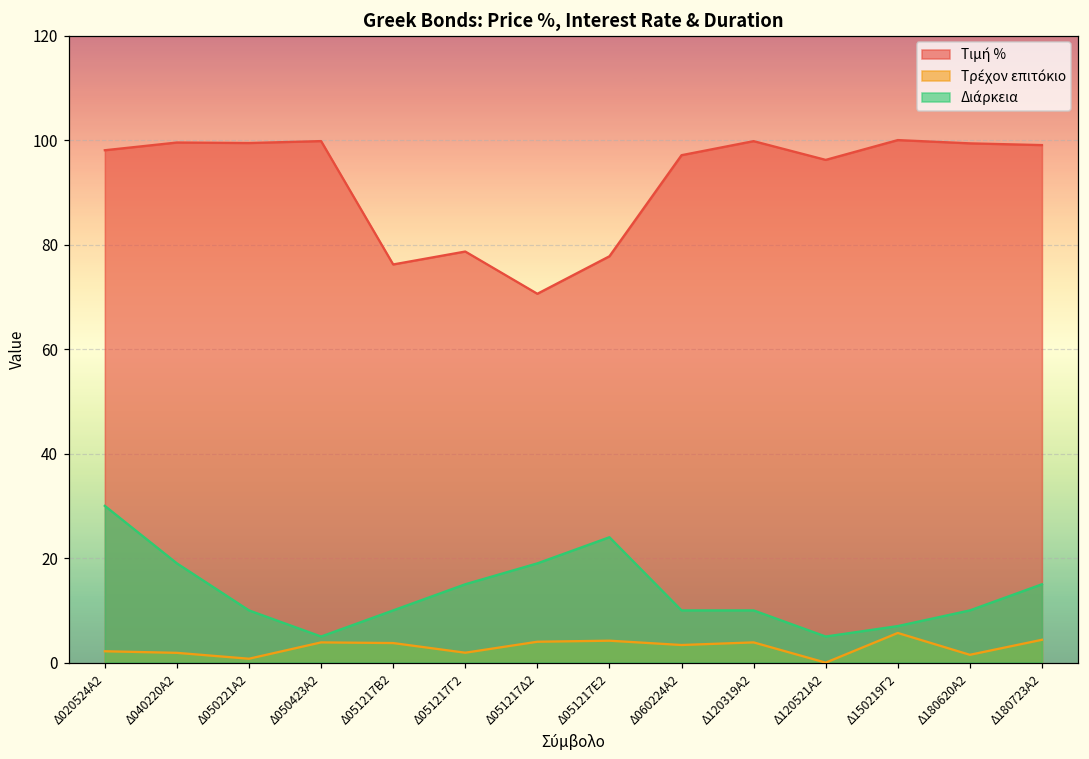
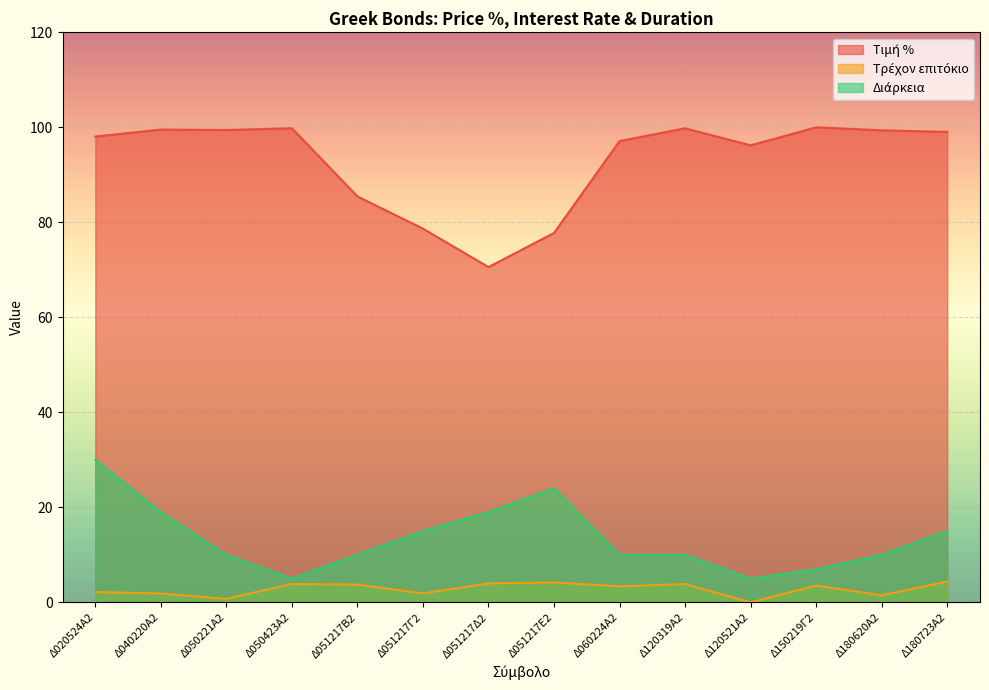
Τιμή %, Δ051217Β2: 76 -> 85
Τρέχον επιτόκιο, Δ150219Γ2: 6 -> 4
